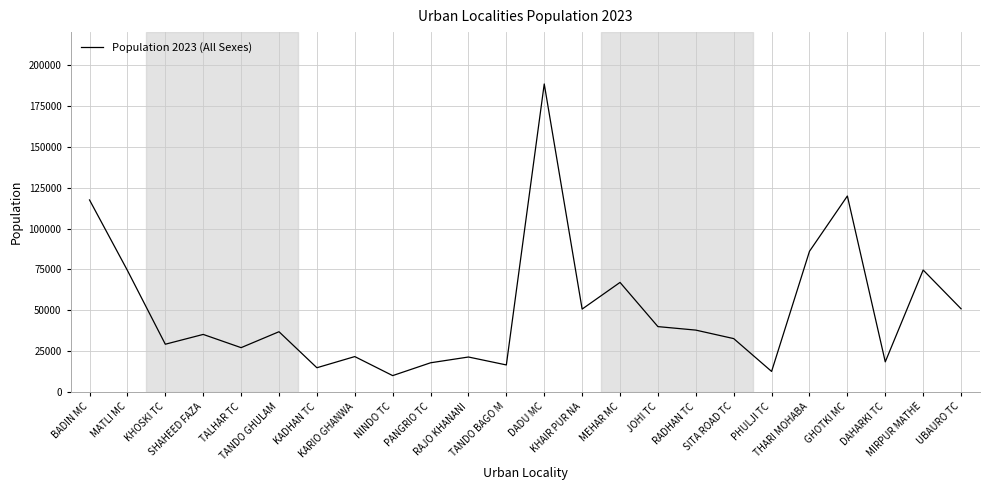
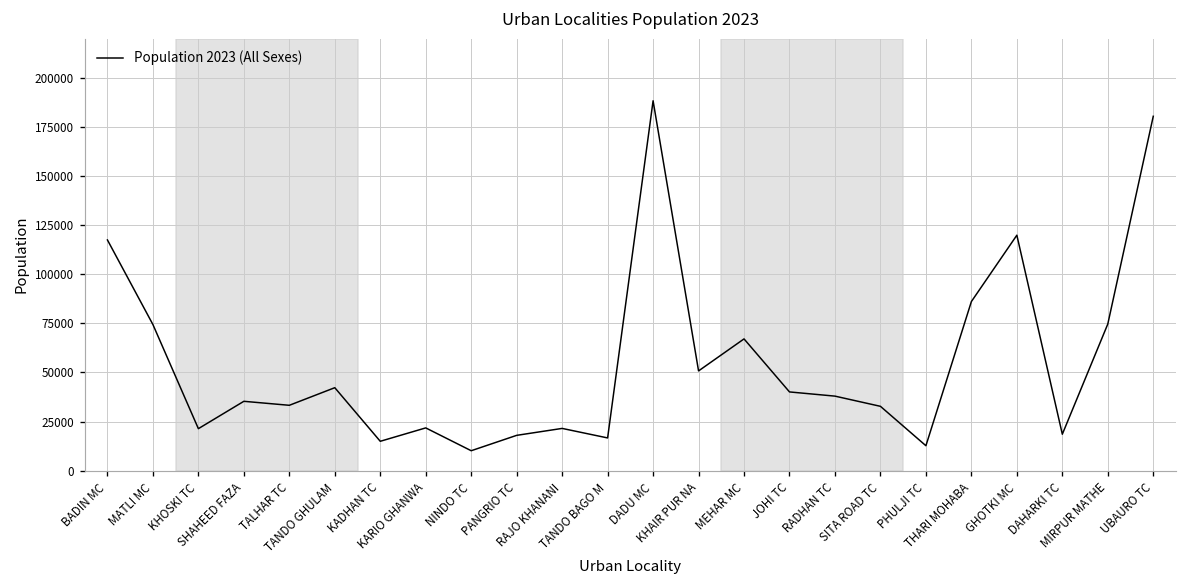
KHOSKI TC: 29000 -> 21000
TALHAR TC: 27000 -> 33000
TANDO GHULAM: 37000 -> 42000
UBAURO TC: 51000 -> 180000
